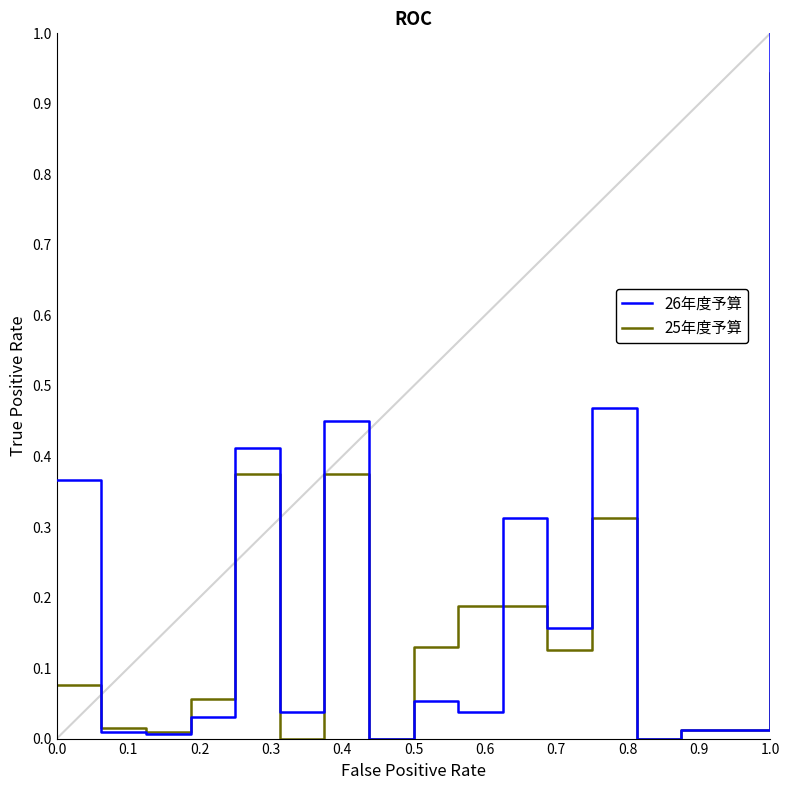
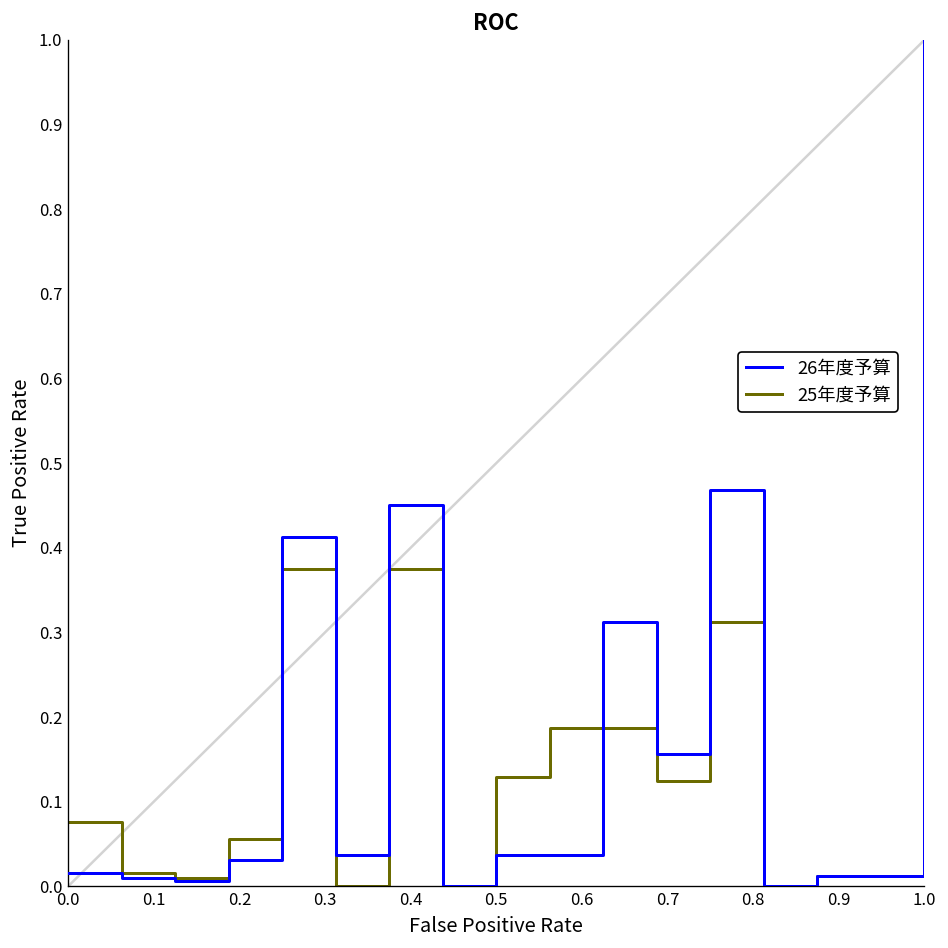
26年度予算, 0.0: 0.37 -> 0.02
26年度予算, 0.5: 0.05 -> 0.04
